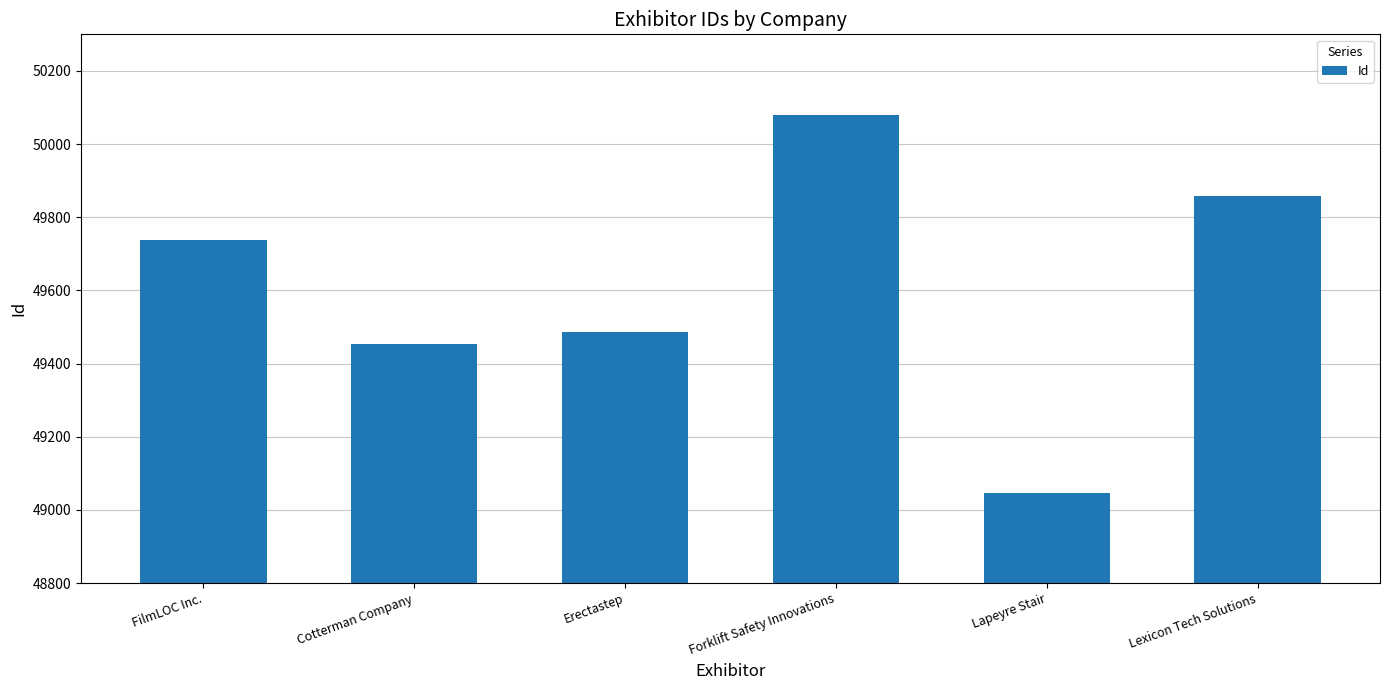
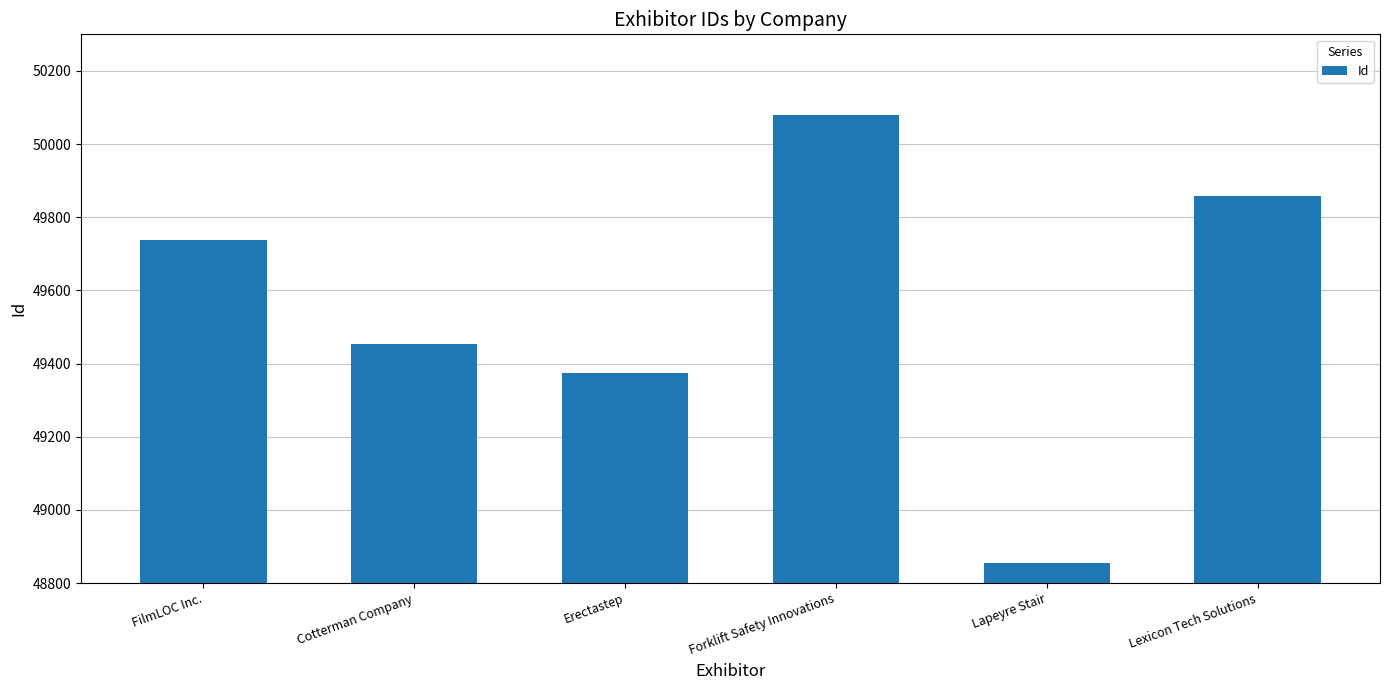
Erectastep: 49490 -> 49380
Lapeyre Stair: 49050 -> 48860
